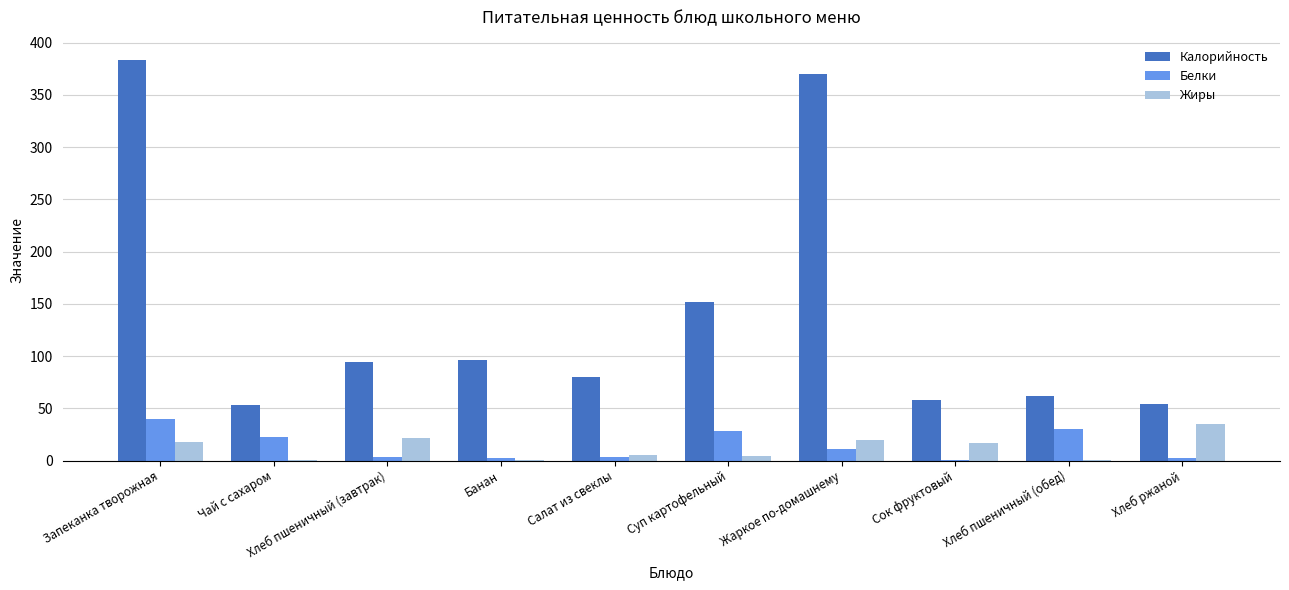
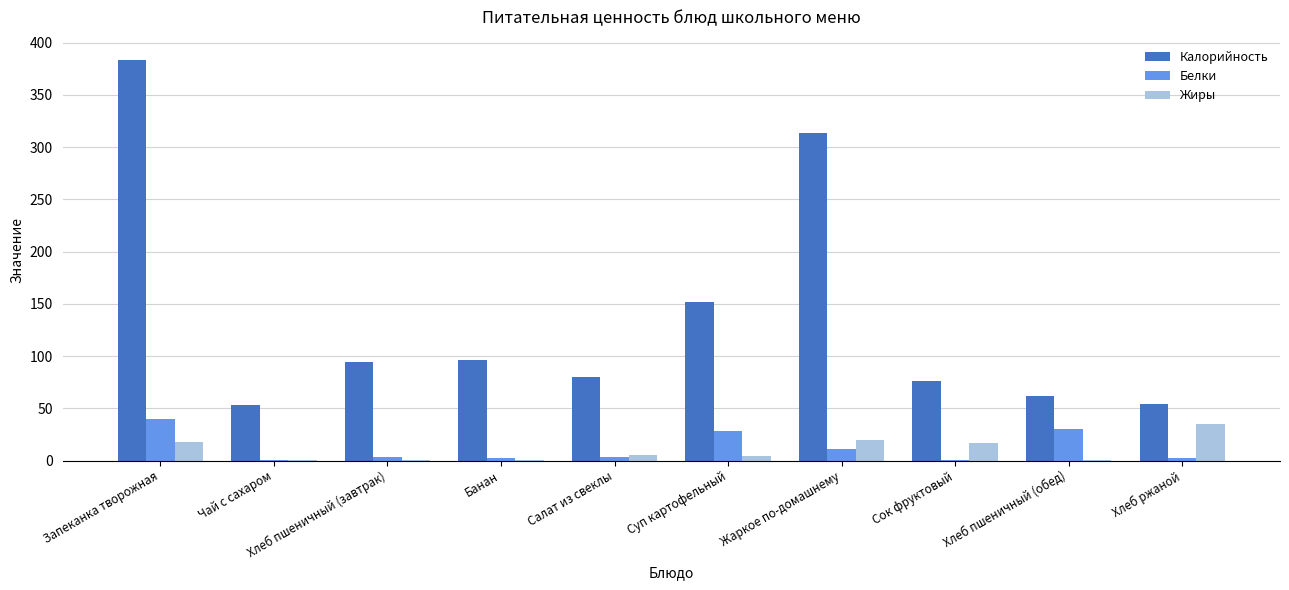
Белки, Чай с сахаром: 23 -> 0
Жиры, Хлеб пшеничный (завтрак): 22 -> 0
Калорийность, Жаркое по-домашнему: 370 -> 313
Калорийность, Сок фруктовый: 58 -> 76
